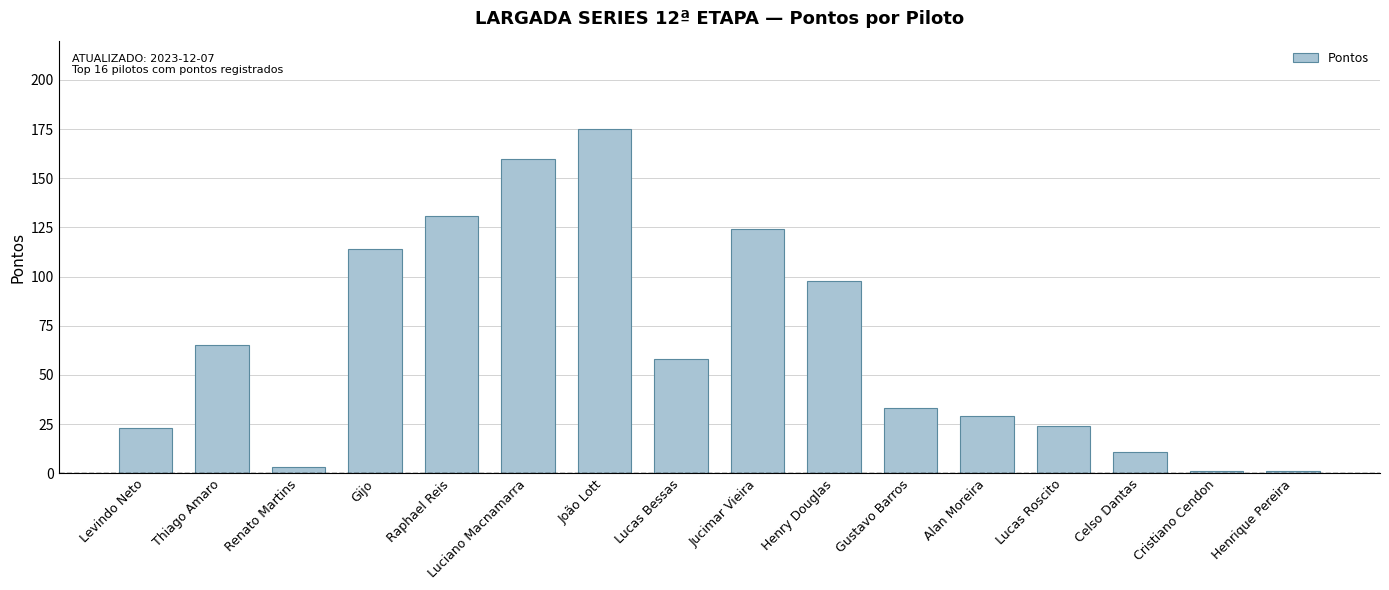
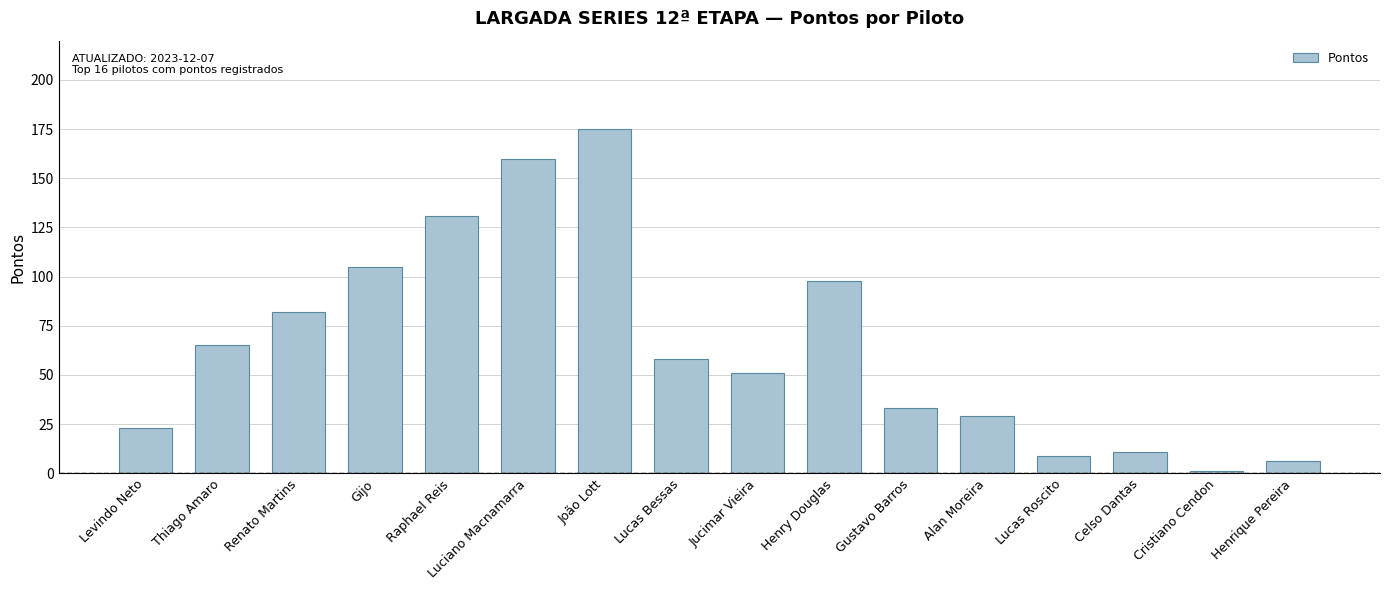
Renato Martins: 3 -> 82
Gijo: 114 -> 105
Jucimar Vieira: 124 -> 51
Lucas Roscito: 24 -> 9
Henrique Pereira: 1 -> 6
